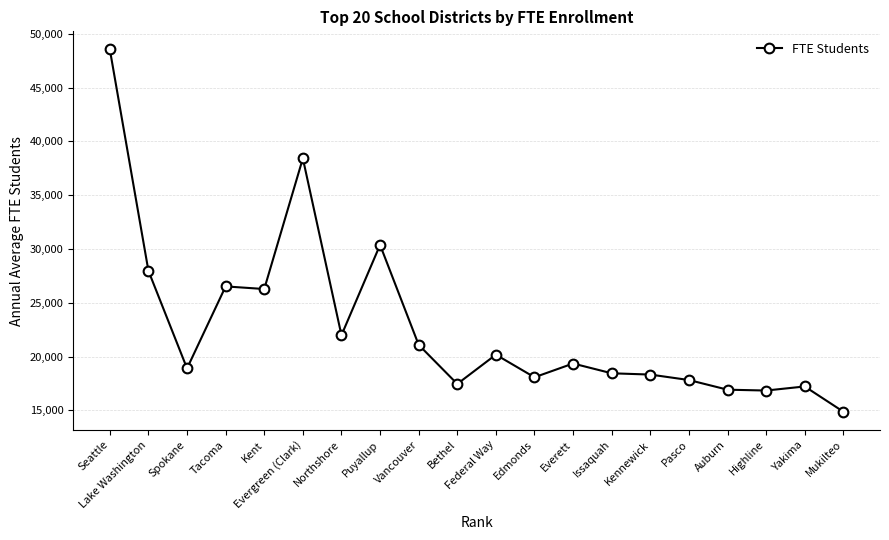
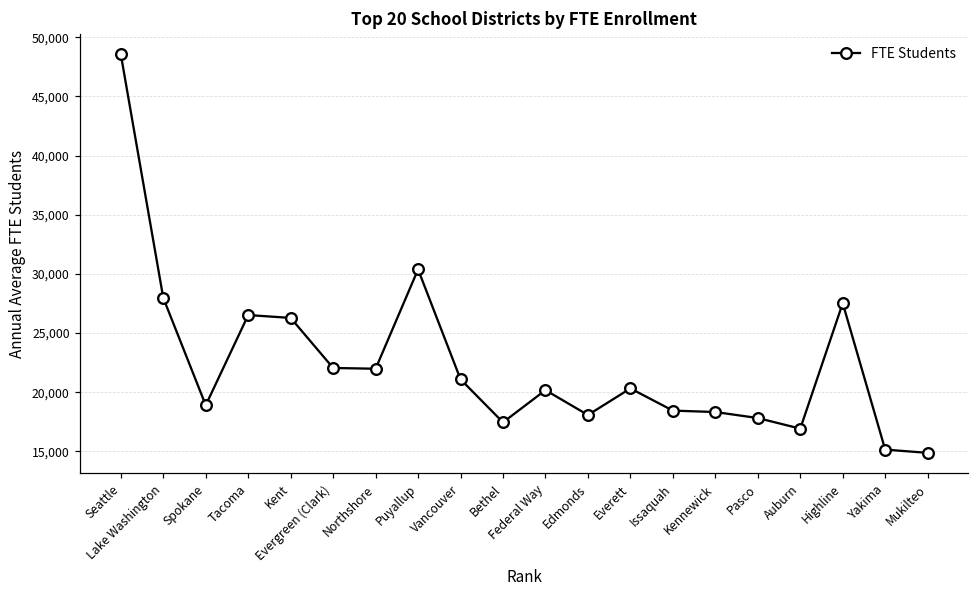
Evergreen (Clark): 38,400 -> 22,000
Everett: 19,400 -> 20,300
Highline: 16,800 -> 27,500
Yakima: 17,200 -> 15,100
